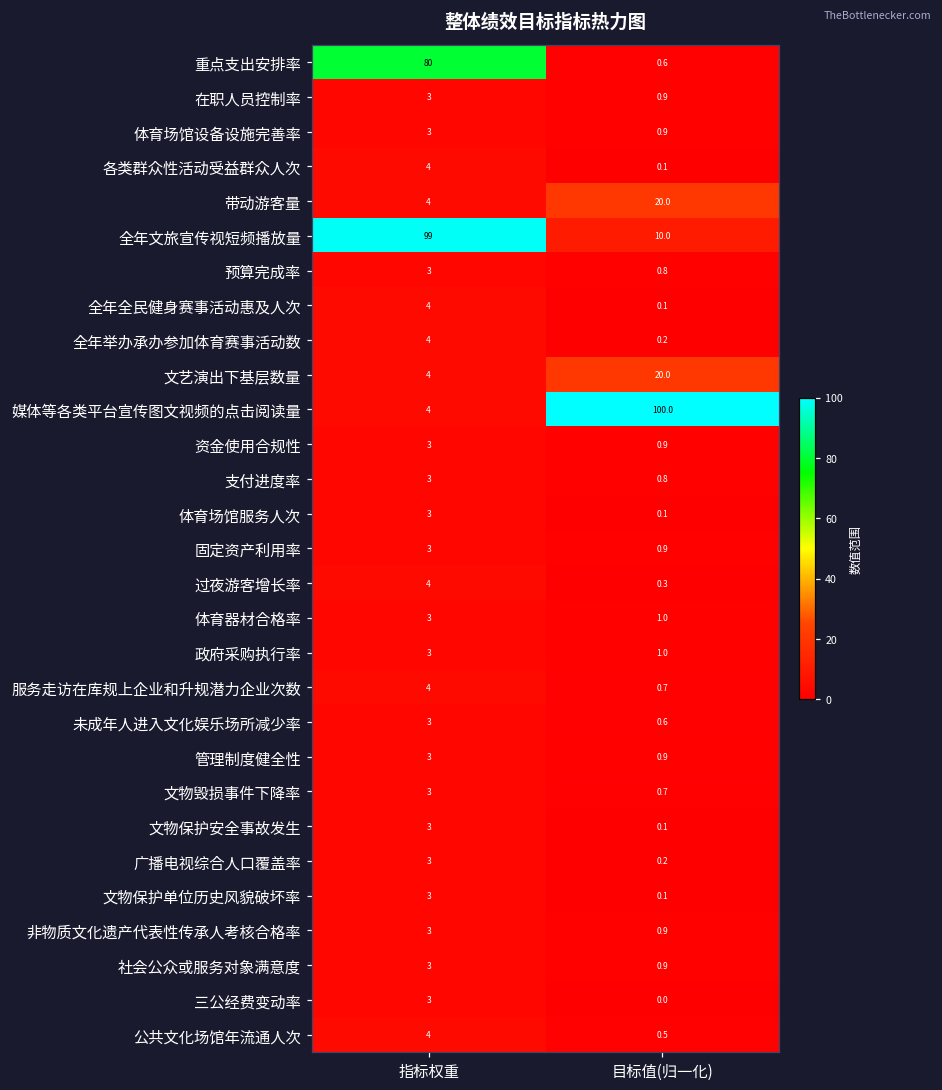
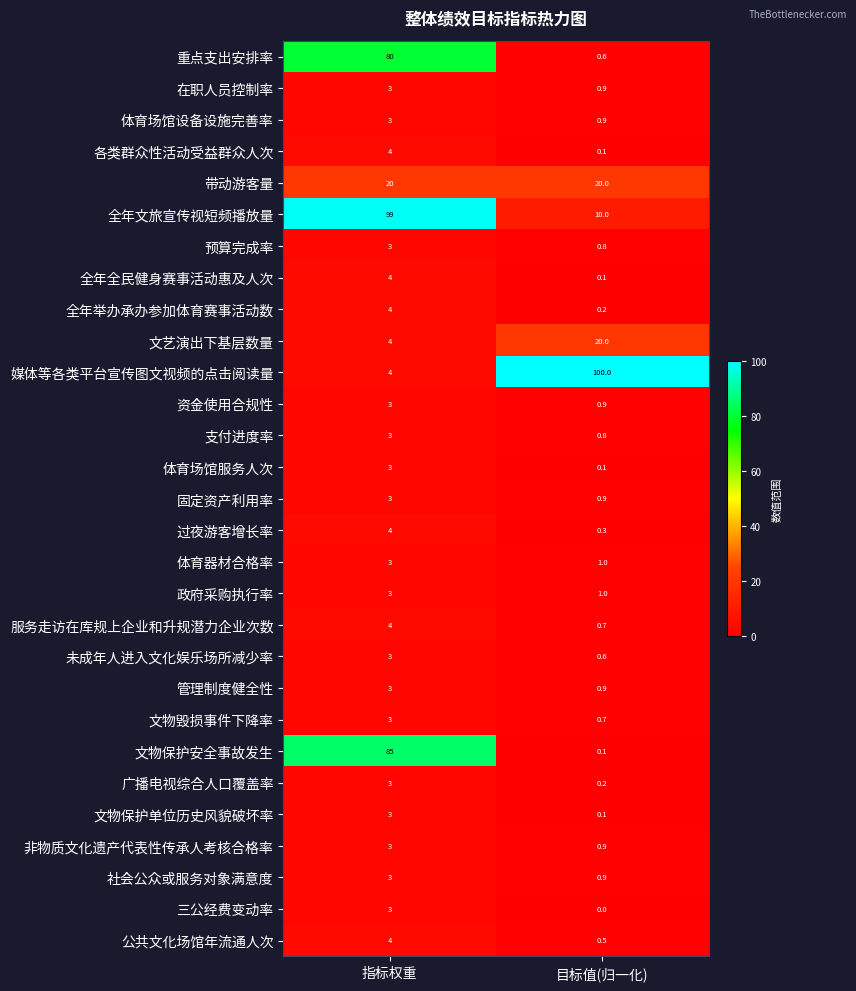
带动游客量, 指标权重: 4 -> 20
文物保护安全事故发生, 指标权重: 3 -> 85
